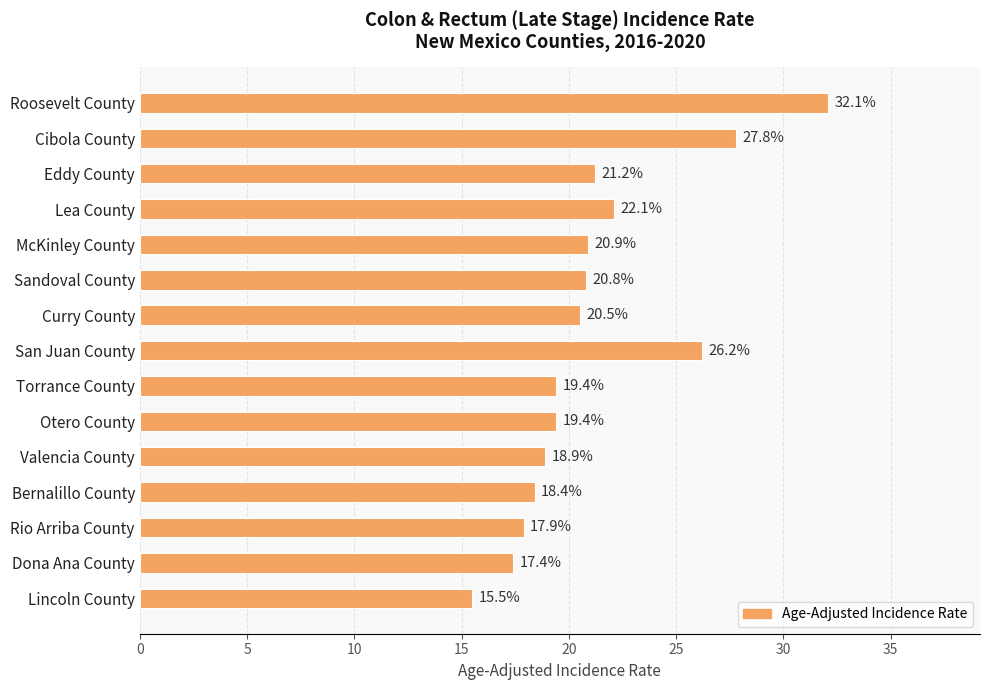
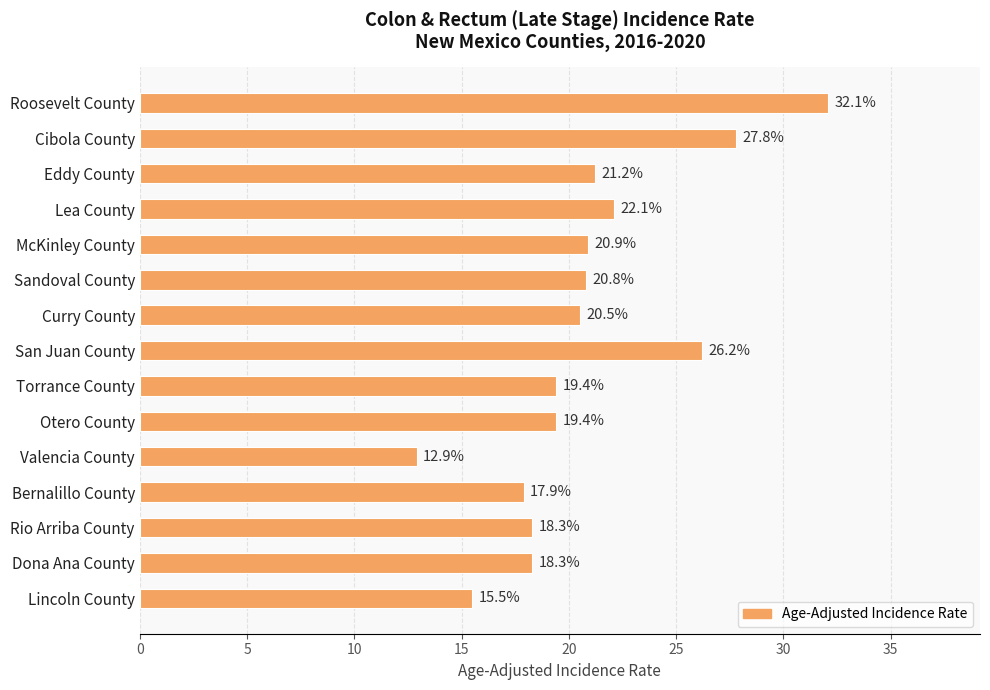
Valencia County: 18.9% -> 12.9%
Bernalillo County: 18.4% -> 17.9%
Rio Arriba County: 17.9% -> 18.3%
Dona Ana County: 17.4% -> 18.3%
